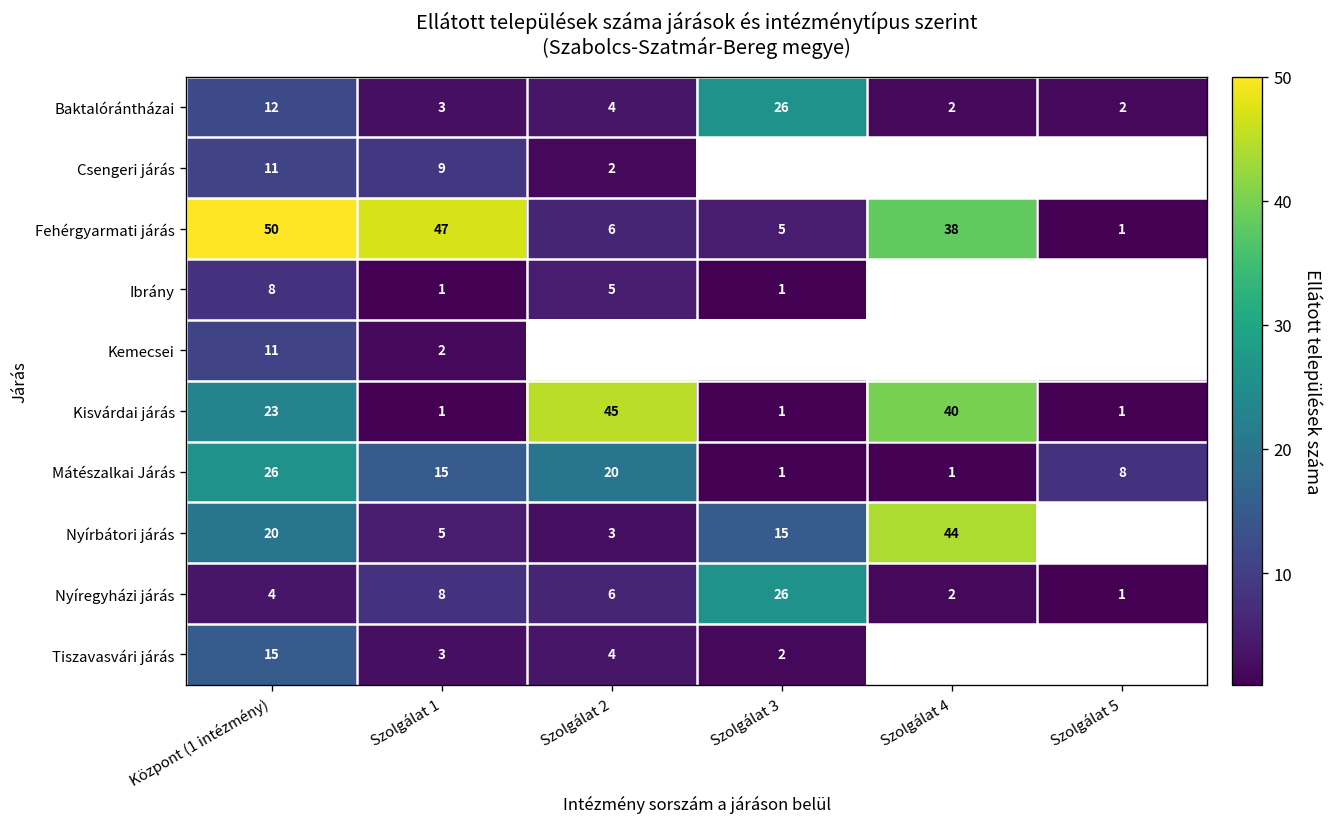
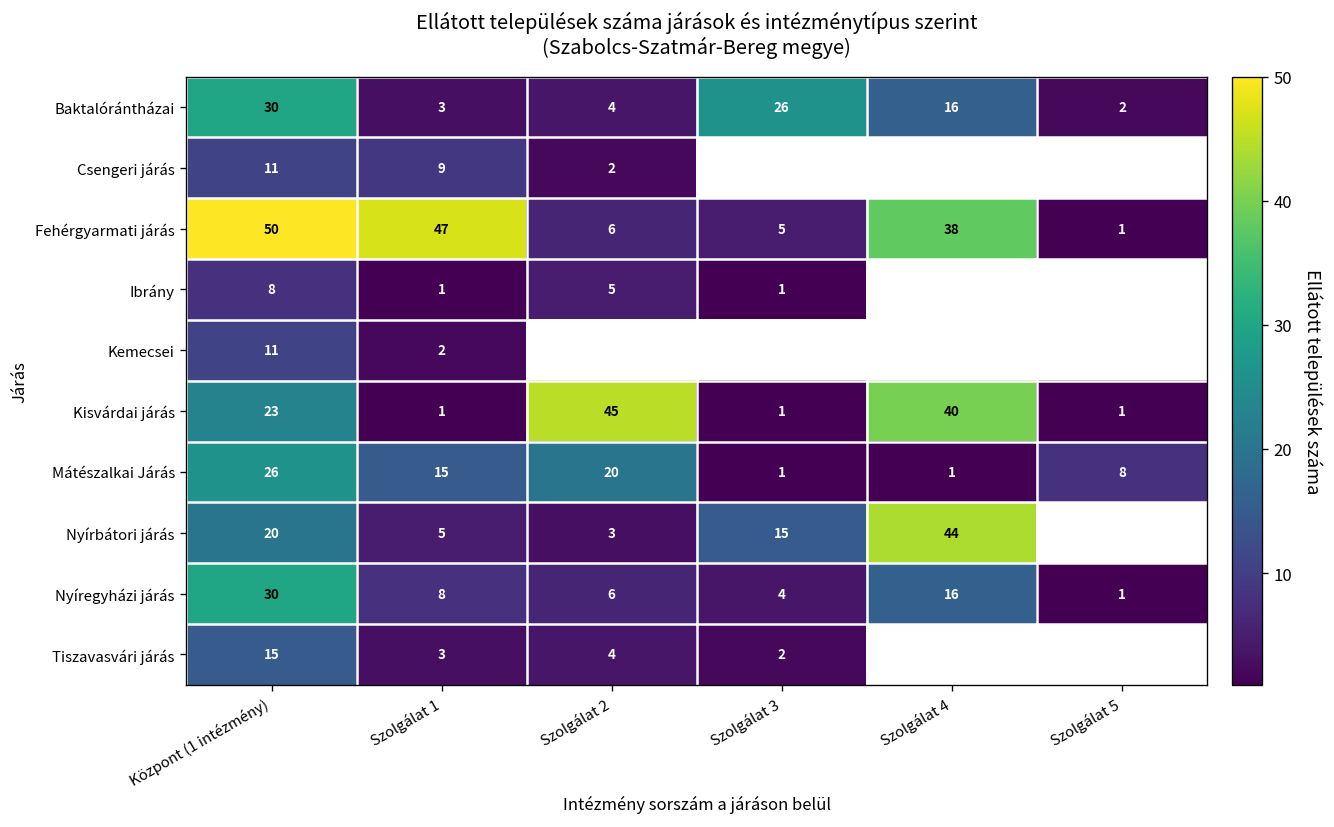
Baktalórántházai, Központ (1 intézmény): 12 -> 30
Baktalórántházai, Szolgálat 4: 2 -> 16
Nyíregyházi járás, Központ (1 intézmény): 4 -> 30
Nyíregyházi járás, Szolgálat 3: 26 -> 4
Nyíregyházi járás, Szolgálat 4: 2 -> 16
